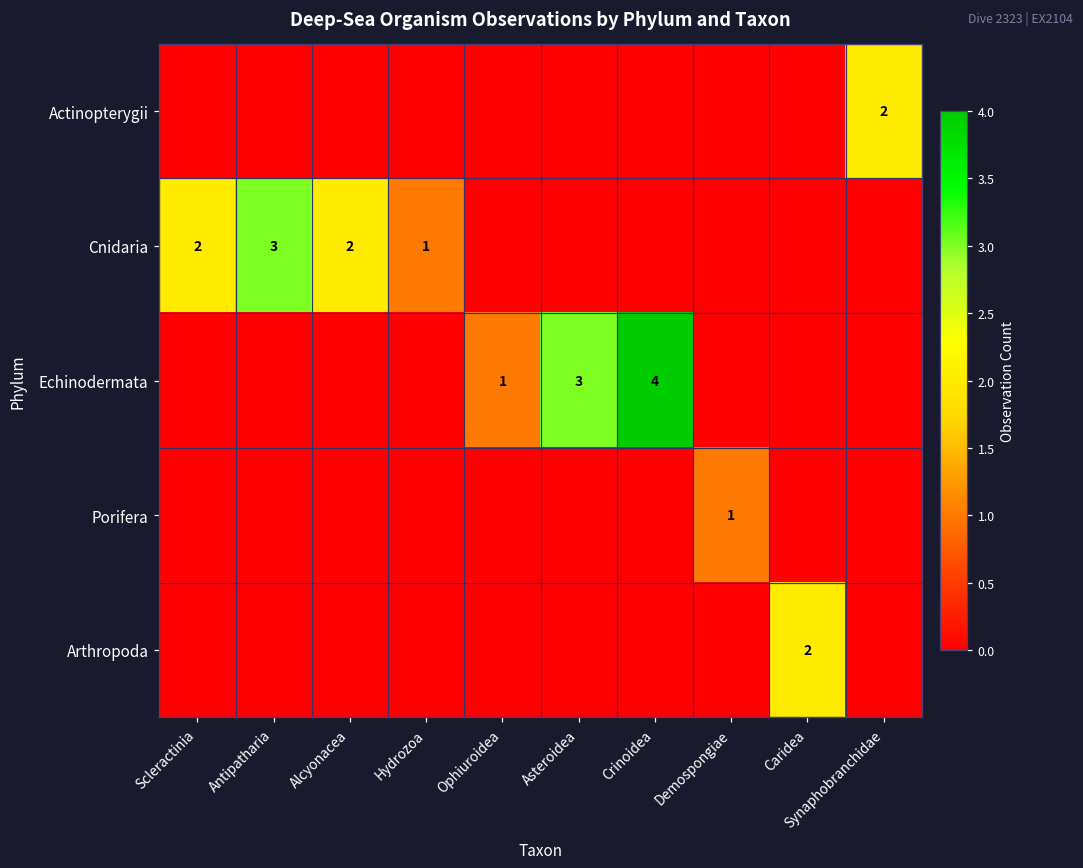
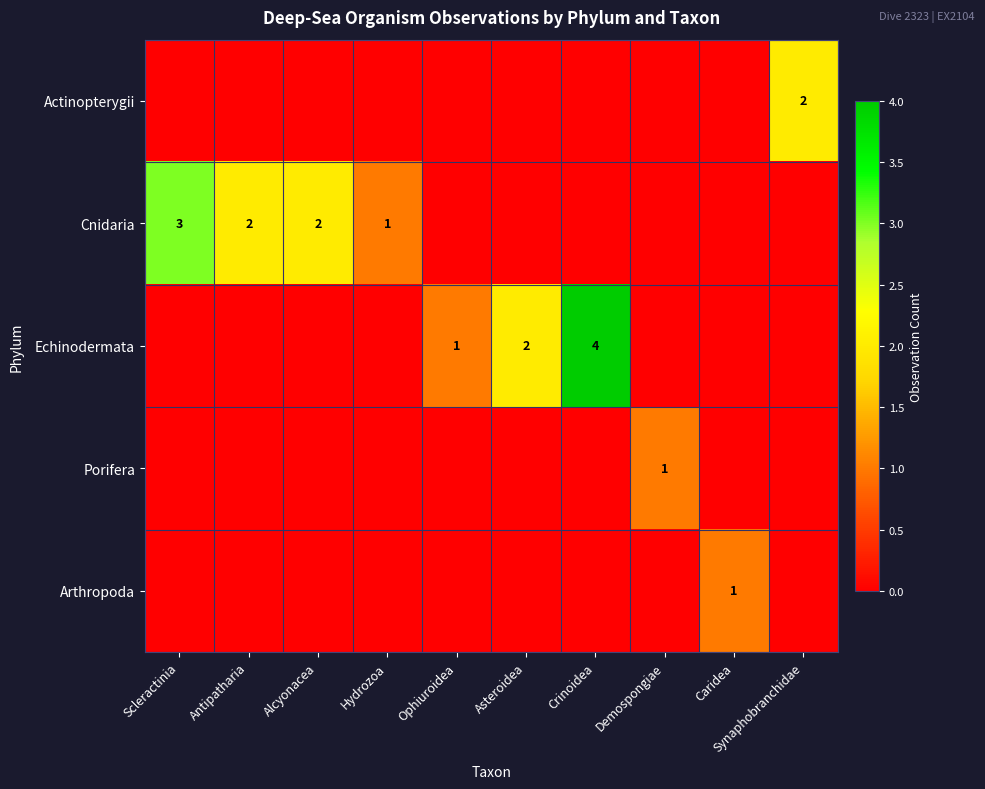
Cnidaria, Scleractinia: 2 -> 3
Cnidaria, Antipatharia: 3 -> 2
Echinodermata, Asteroidea: 3 -> 2
Arthropoda, Caridea: 2 -> 1
